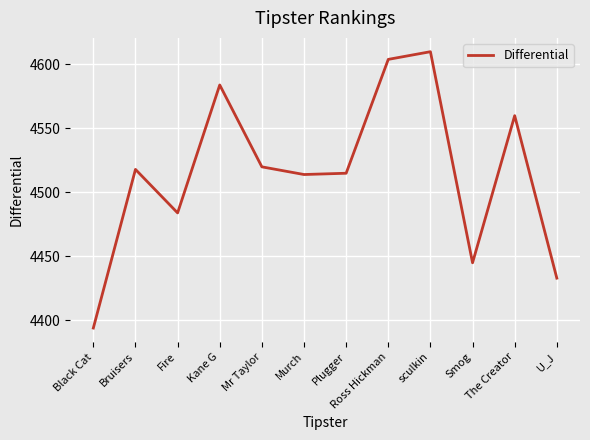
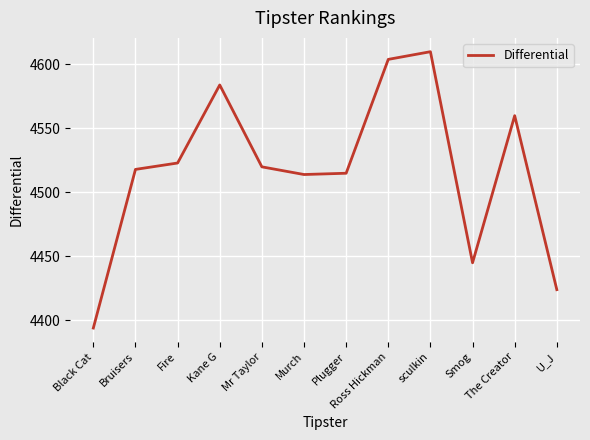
Fire: 4484 -> 4523
U_J: 4433 -> 4424
